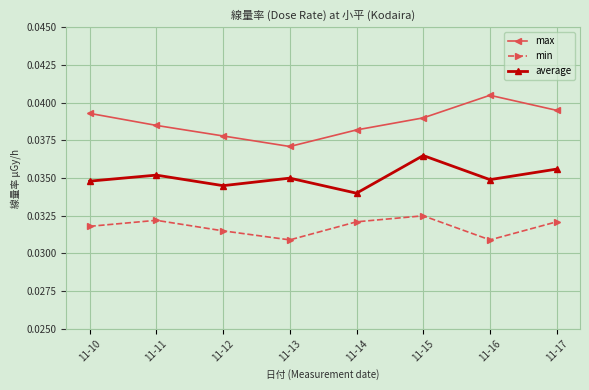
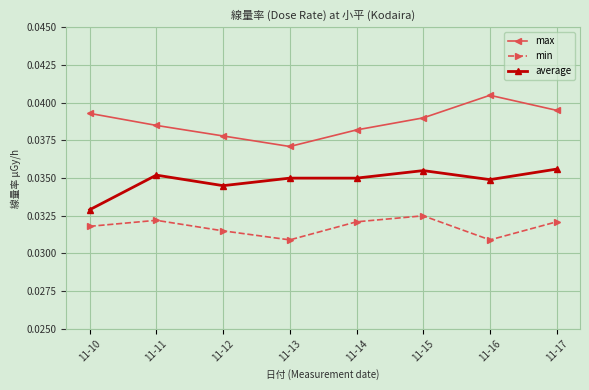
average, 11-10: 0.0348 -> 0.0329
average, 11-14: 0.034 -> 0.035
average, 11-15: 0.0365 -> 0.0355
